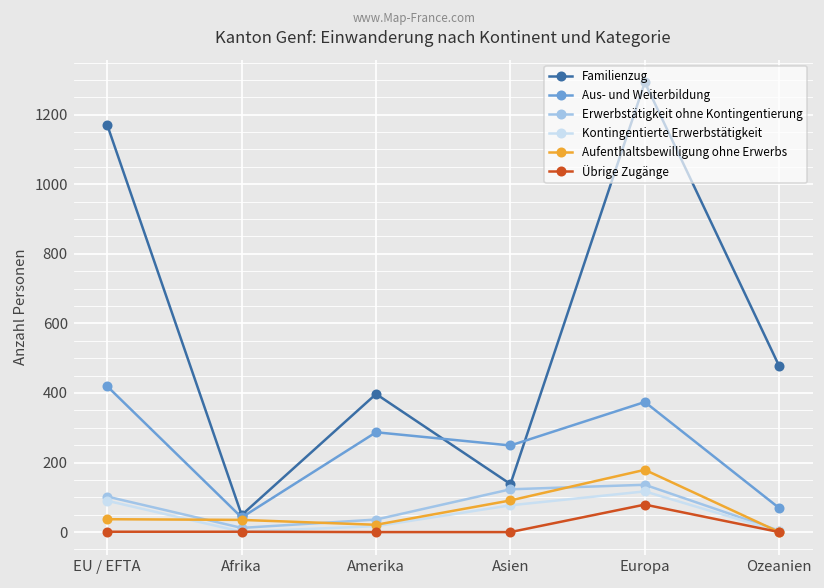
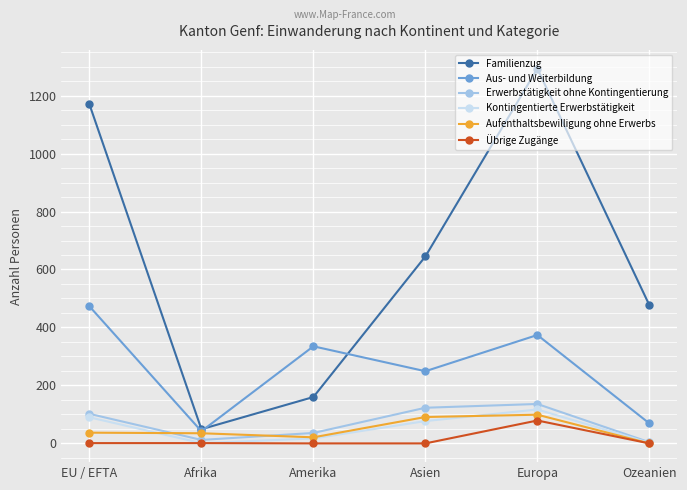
Aus- und Weiterbildung, EU / EFTA: 420 -> 470
Familienzug, Amerika: 400 -> 160
Aus- und Weiterbildung, Amerika: 290 -> 340
Familienzug, Asien: 140 -> 650
Aufenthaltsbewilligung ohne Erwerbs, Europa: 180 -> 100
